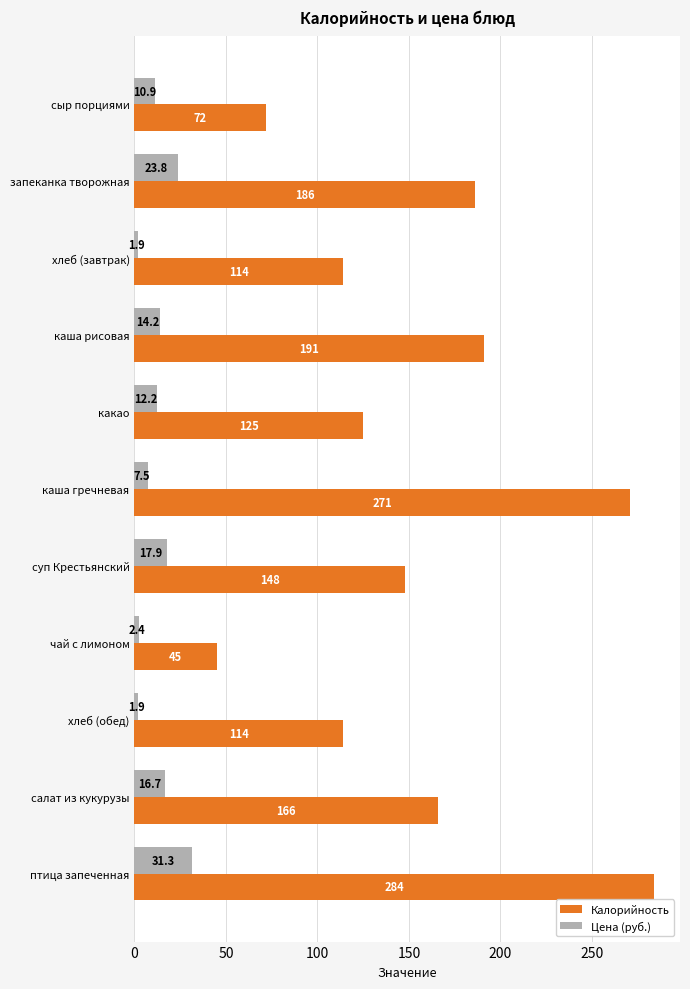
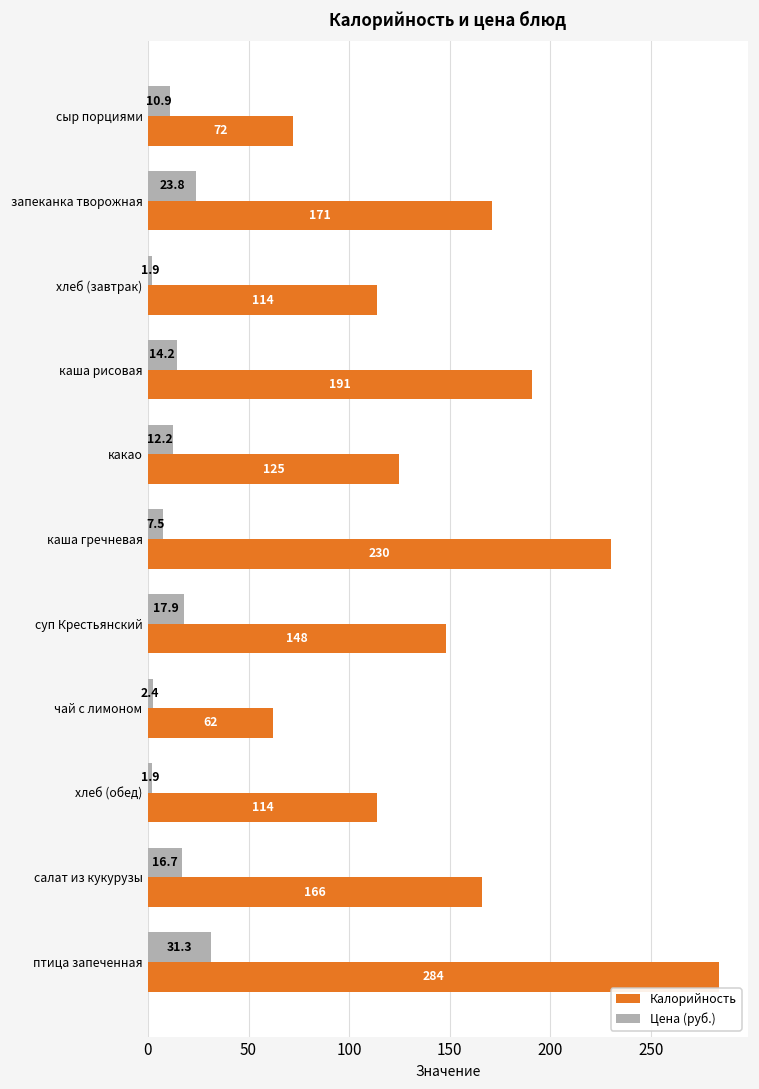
Калорийность, запеканка творожная: 186 -> 171
Калорийность, каша гречневая: 271 -> 230
Калорийность, чай с лимоном: 45 -> 62
